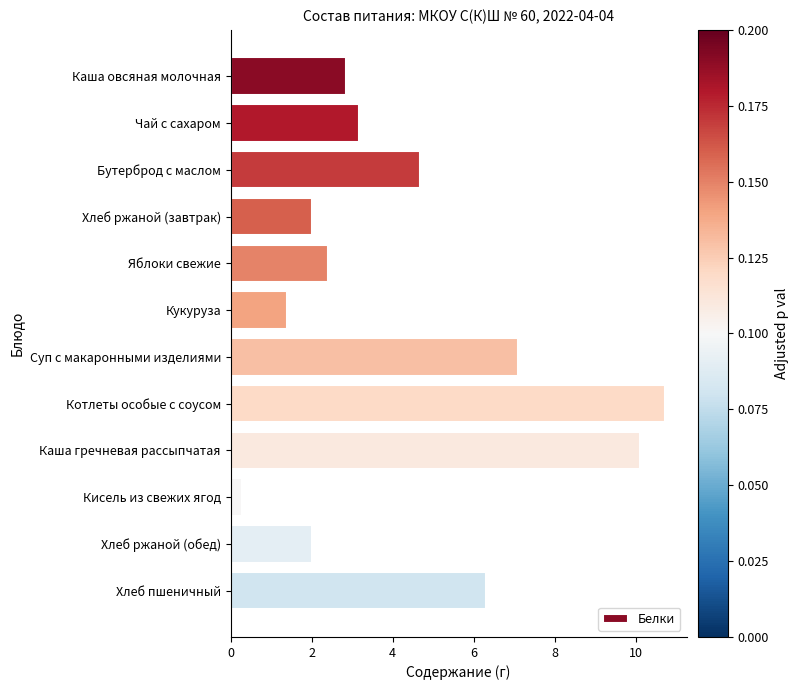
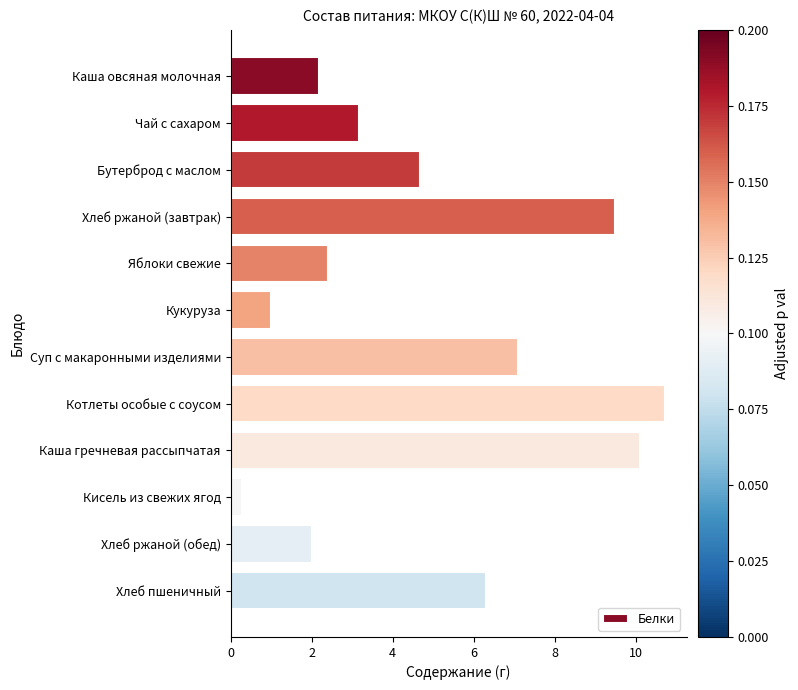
Каша овсяная молочная: 2.8 -> 2.2
Хлеб ржаной (завтрак): 2.0 -> 9.5
Кукуруза: 1.4 -> 1.0
